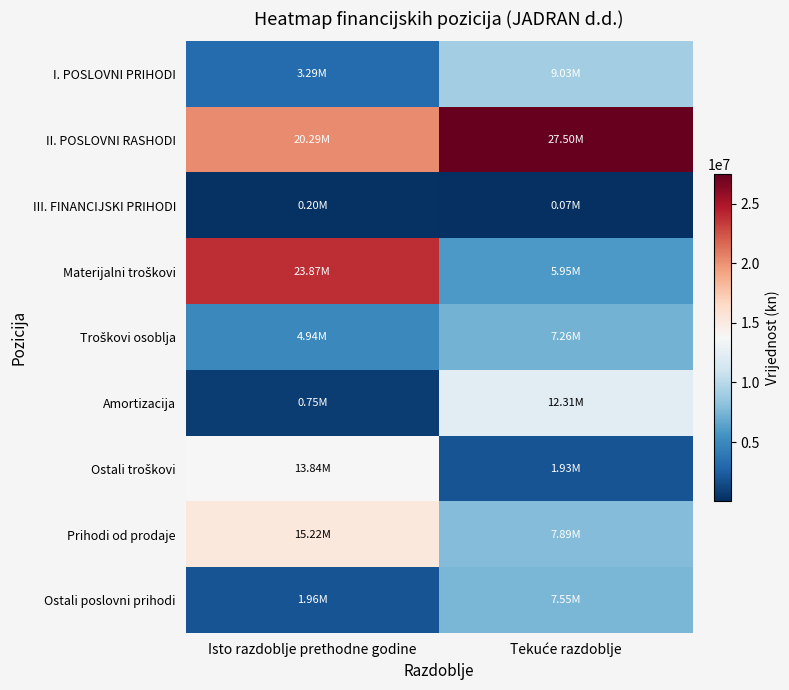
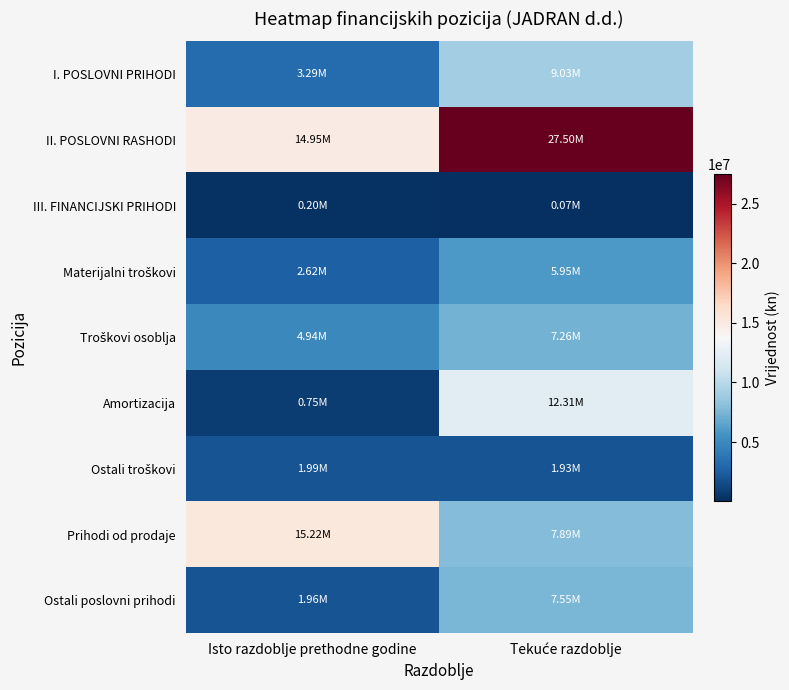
II. POSLOVNI RASHODI, Isto razdoblje prethodne godine: 20.29M -> 14.95M
Materijalni troškovi, Isto razdoblje prethodne godine: 23.87M -> 2.62M
Ostali troškovi, Isto razdoblje prethodne godine: 13.84M -> 1.99M
